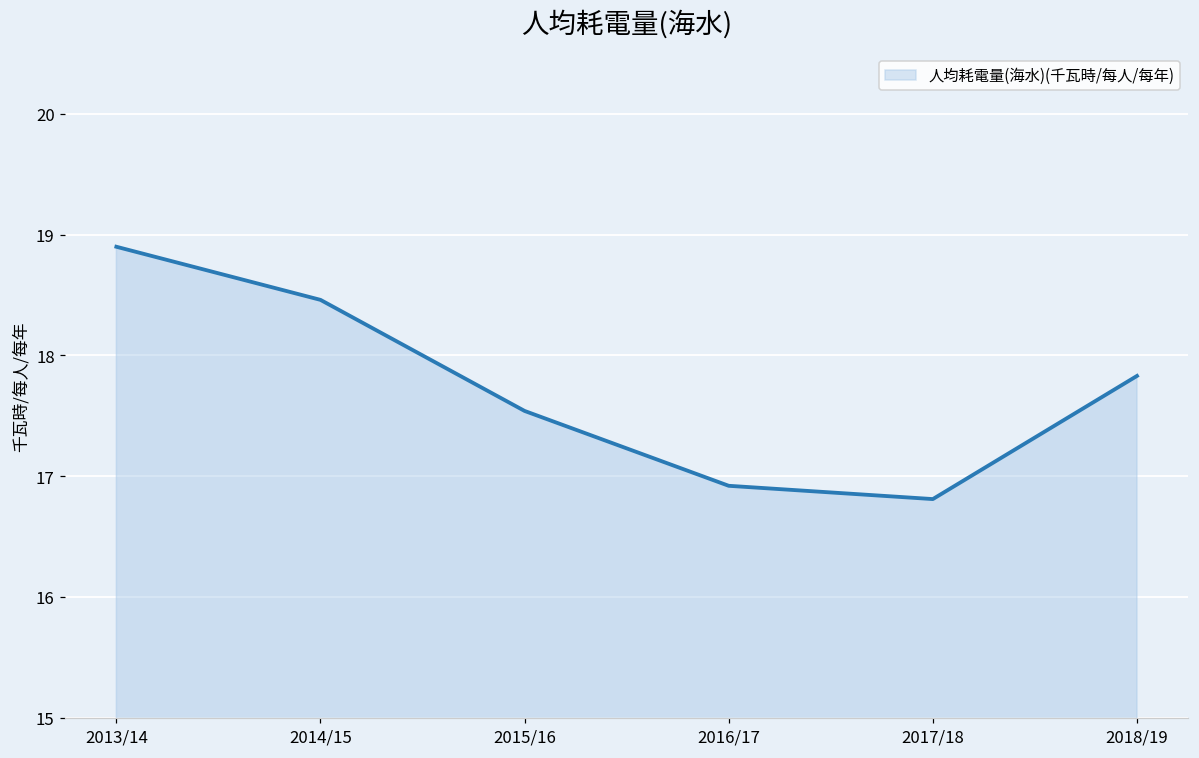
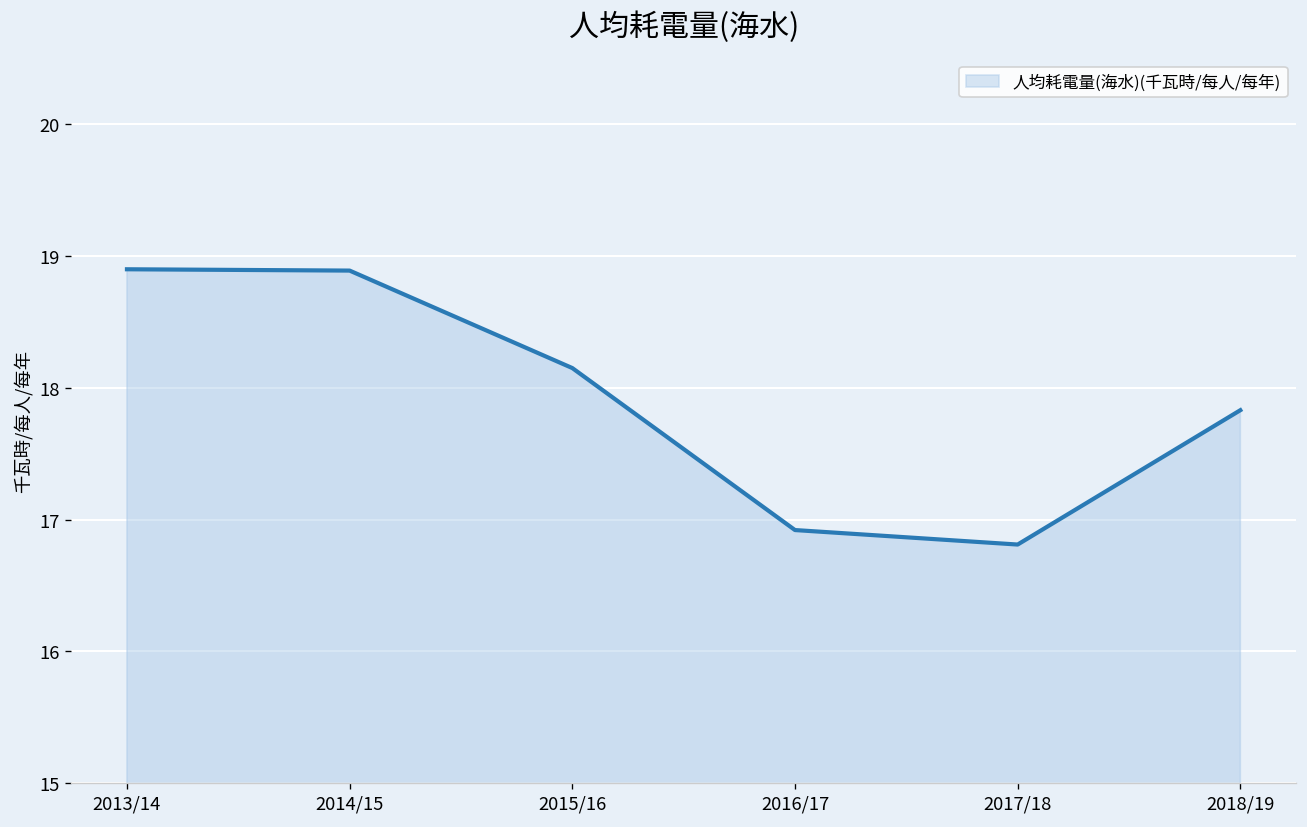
2014/15: 18.46 -> 18.89
2015/16: 17.54 -> 18.15
